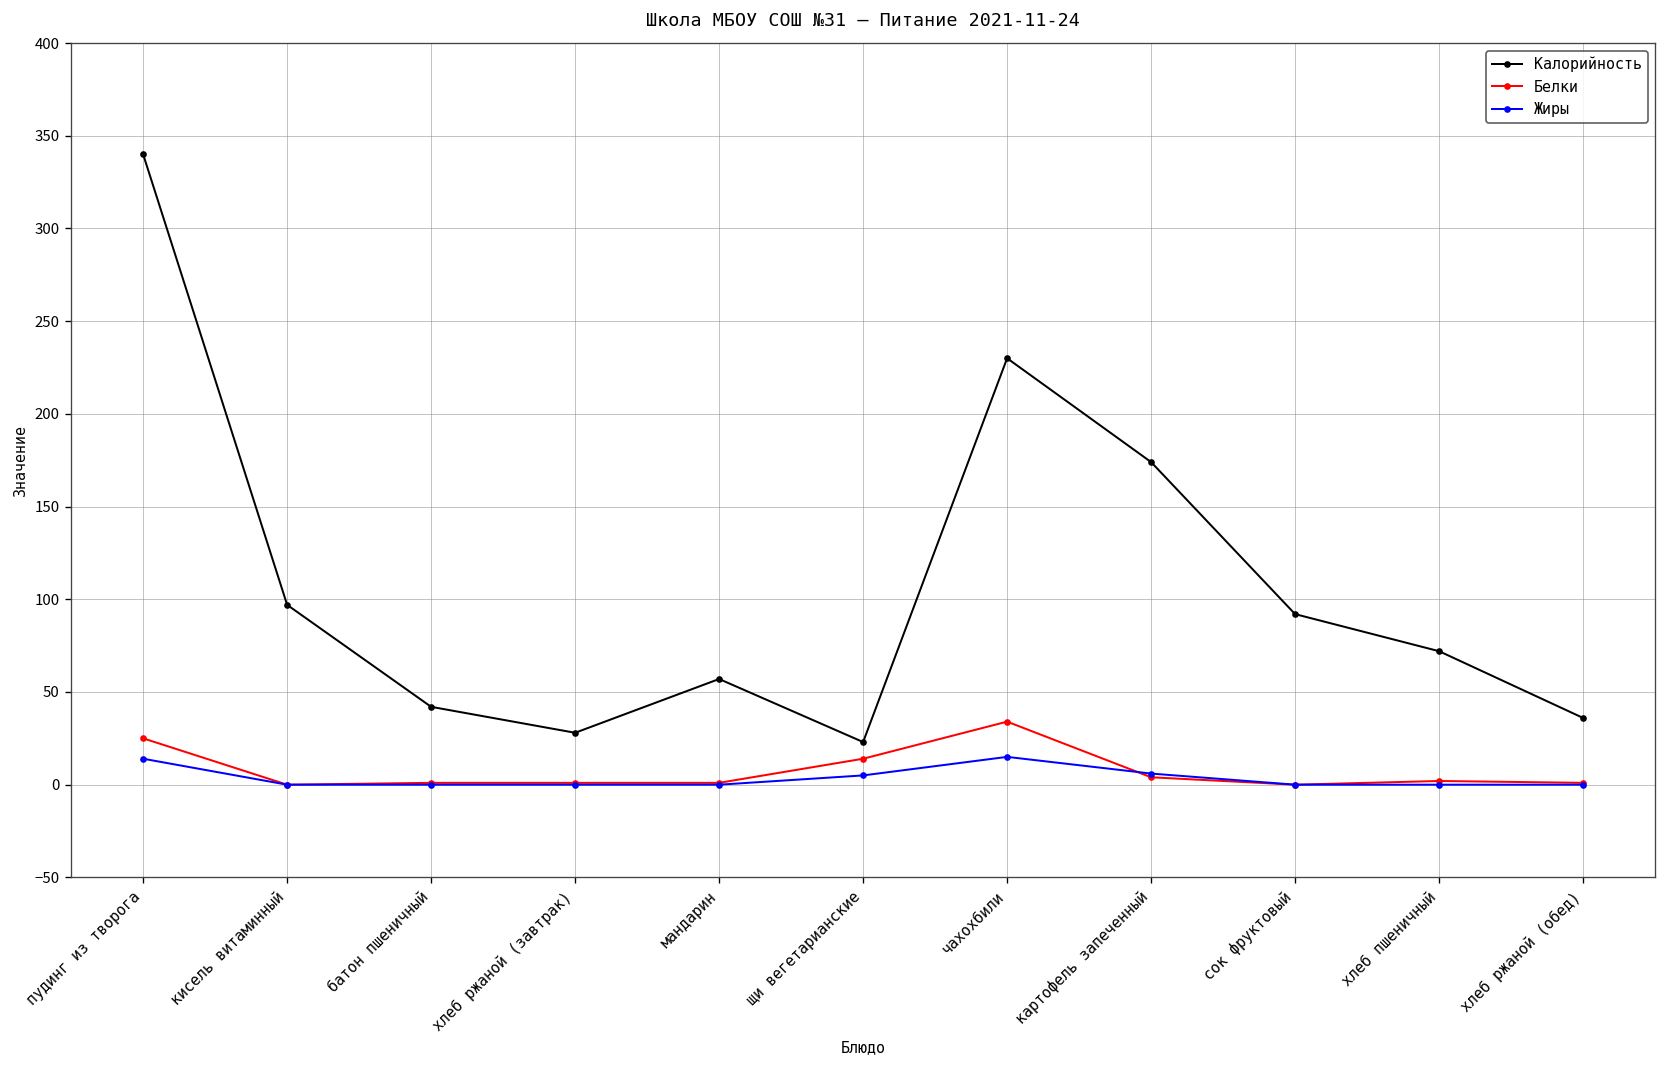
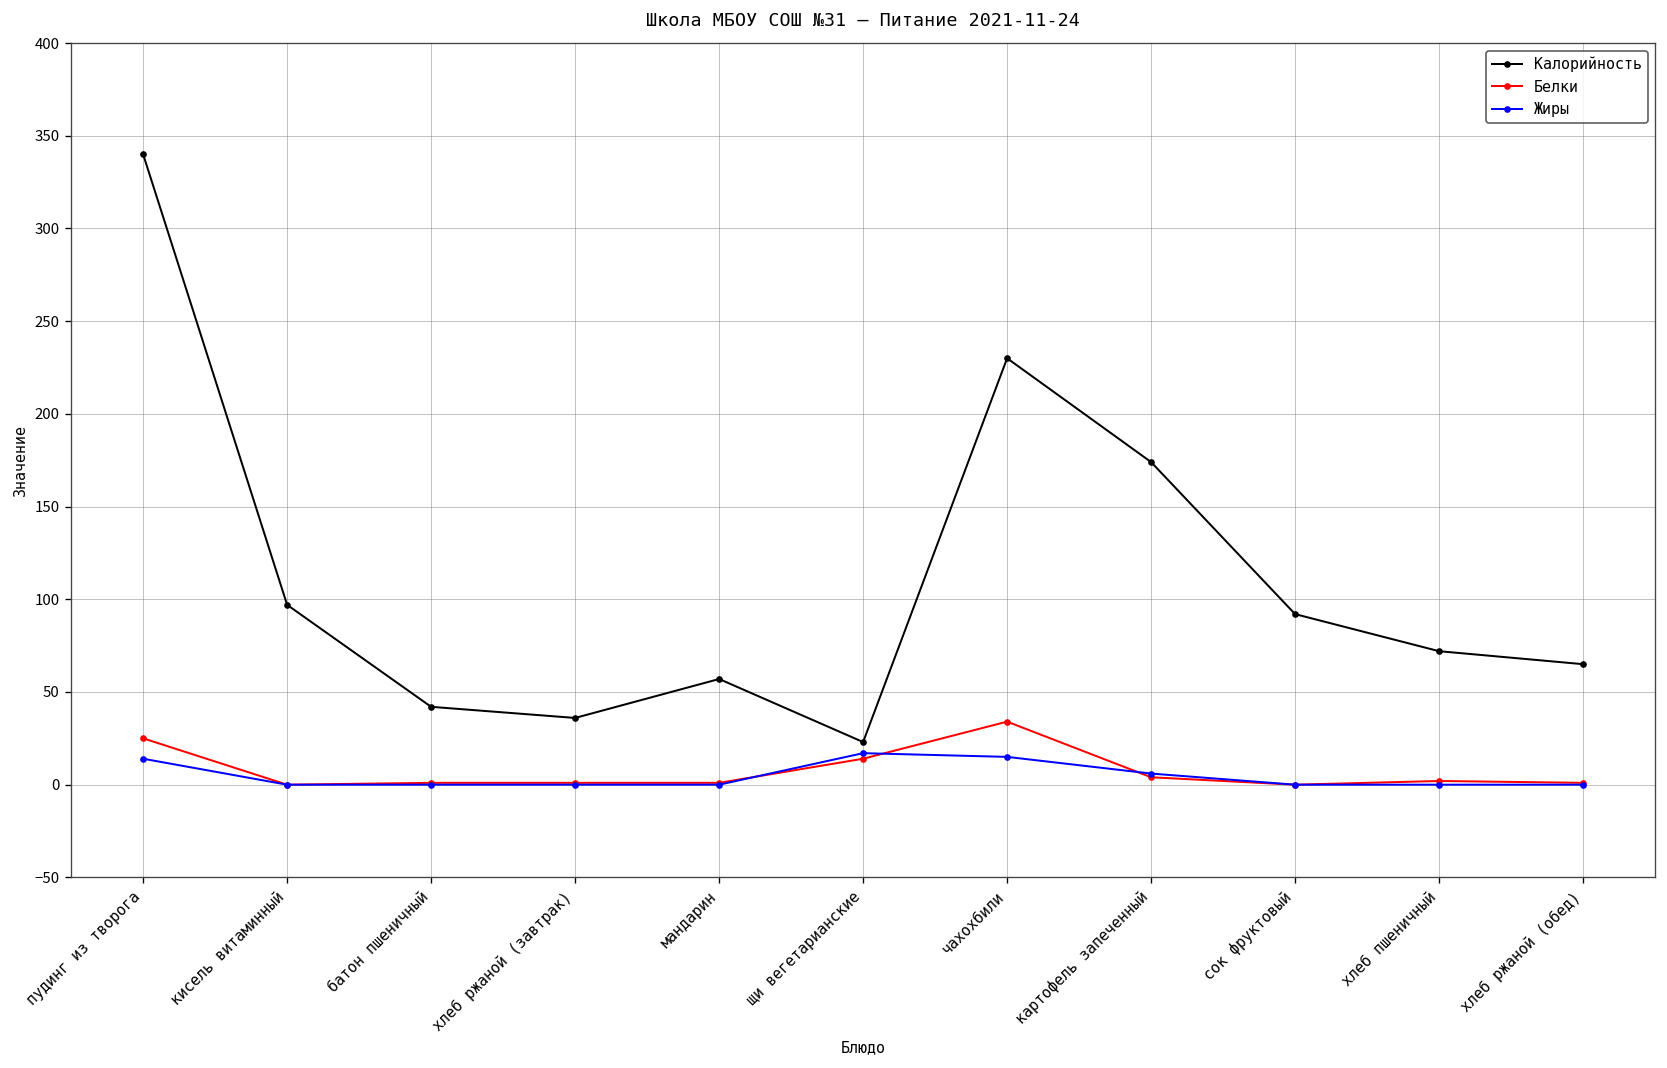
Калорийность, хлеб ржаной (завтрак): 28 -> 36
Жиры, щи вегетарианские: 5 -> 17
Калорийность, хлеб ржаной (обед): 36 -> 65
